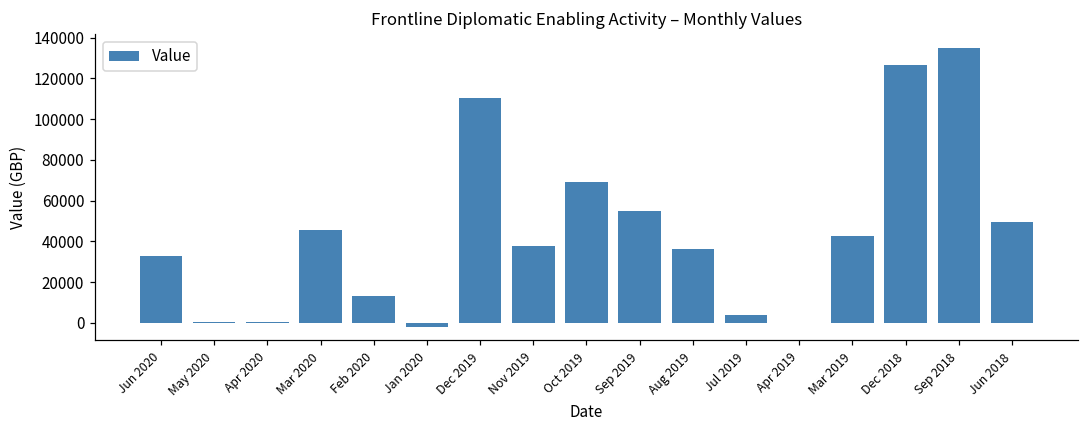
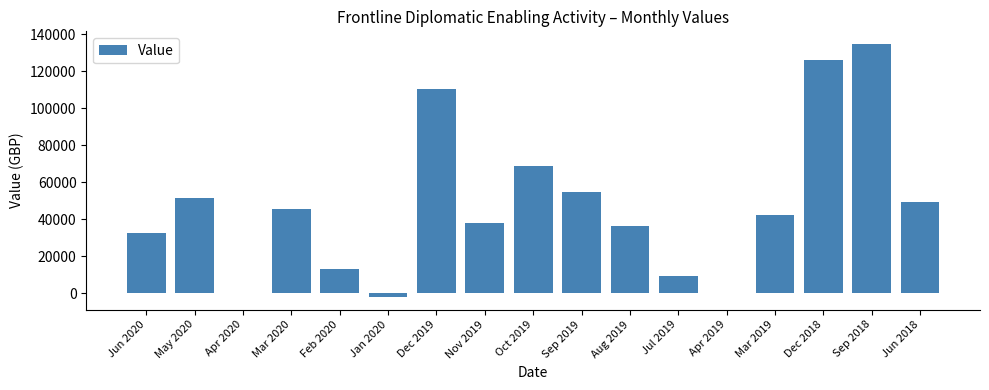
May 2020: 0 -> 52000
Jul 2019: 4000 -> 9000
